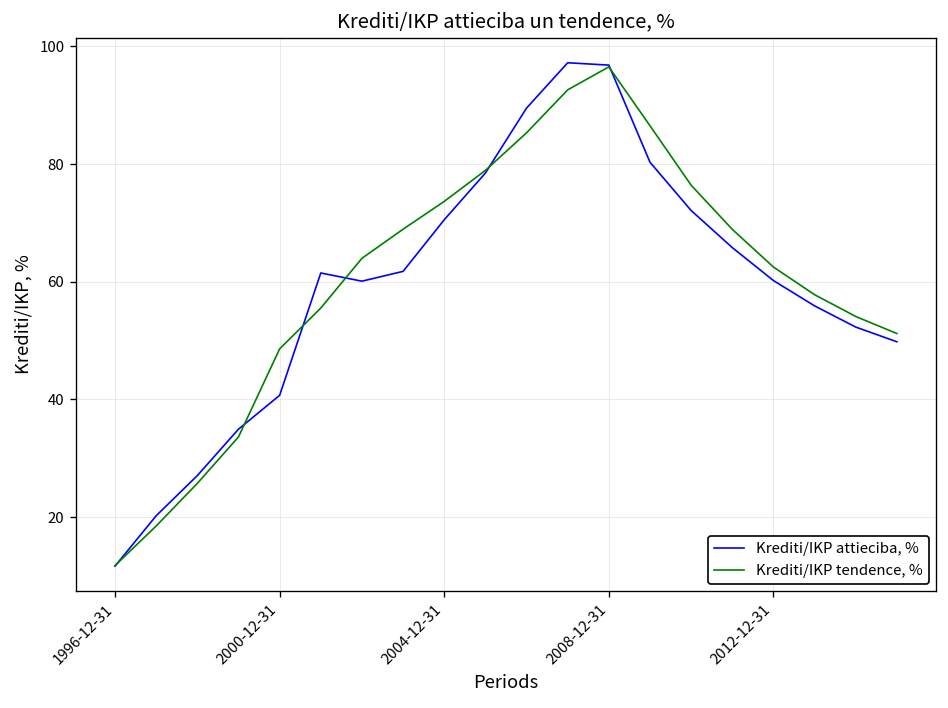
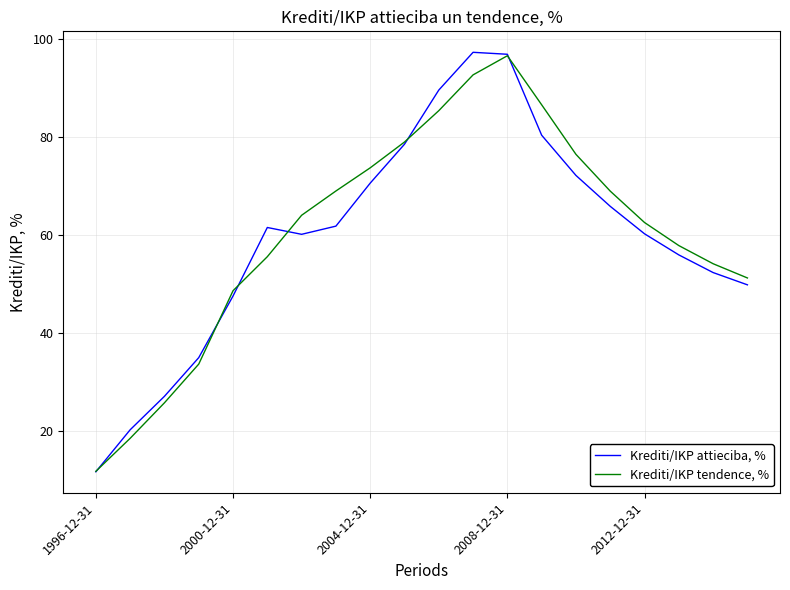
Krediti/IKP attieciba, %, 2000-12-31: 41 -> 48
